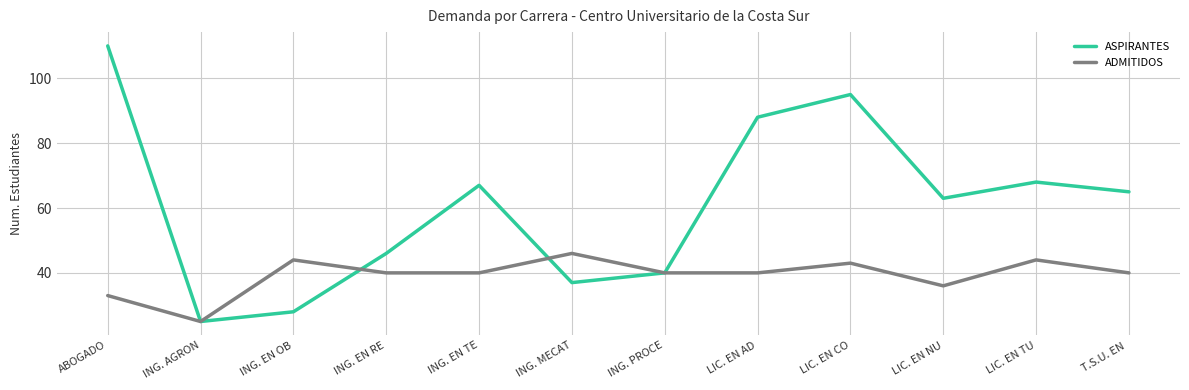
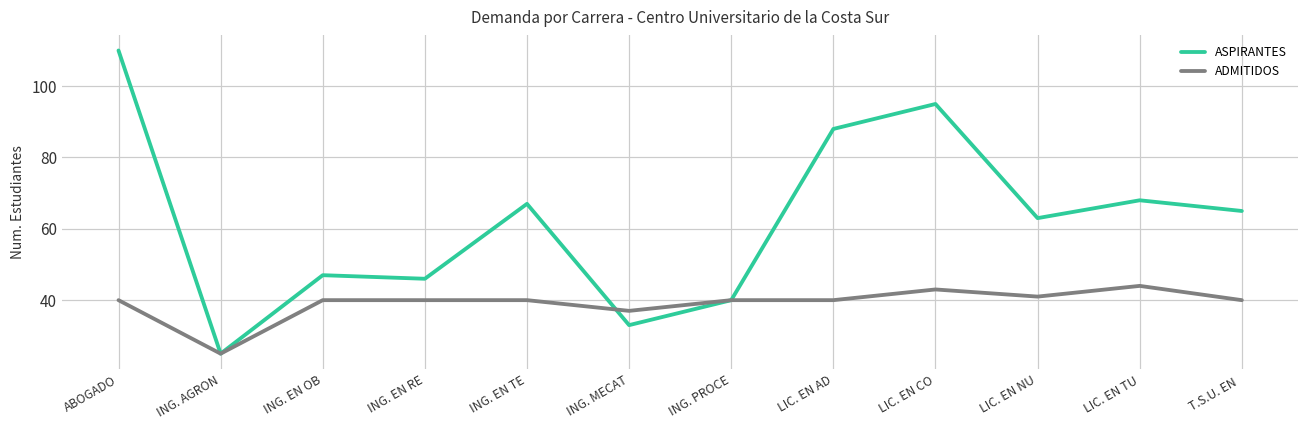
ADMITIDOS, ABOGADO: 33 -> 40
ASPIRANTES, ING. EN OB: 28 -> 47
ADMITIDOS, ING. EN OB: 44 -> 40
ASPIRANTES, ING. MECAT: 37 -> 33
ADMITIDOS, ING. MECAT: 46 -> 37
ADMITIDOS, LIC. EN NU: 36 -> 41
